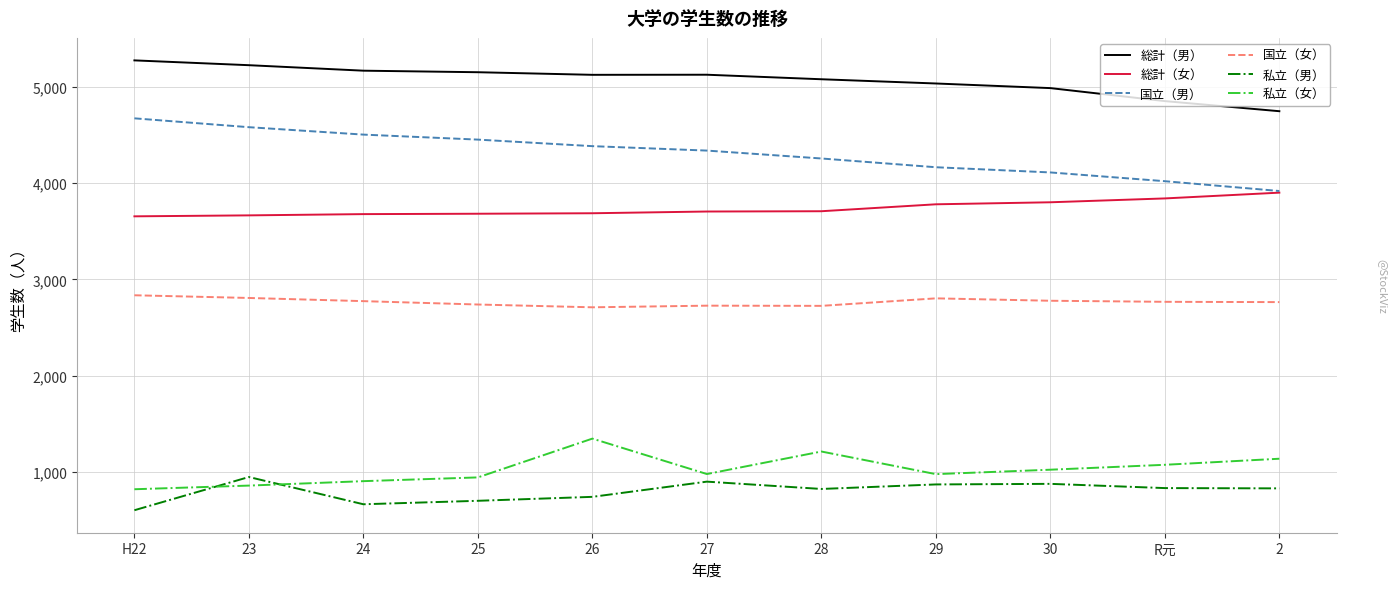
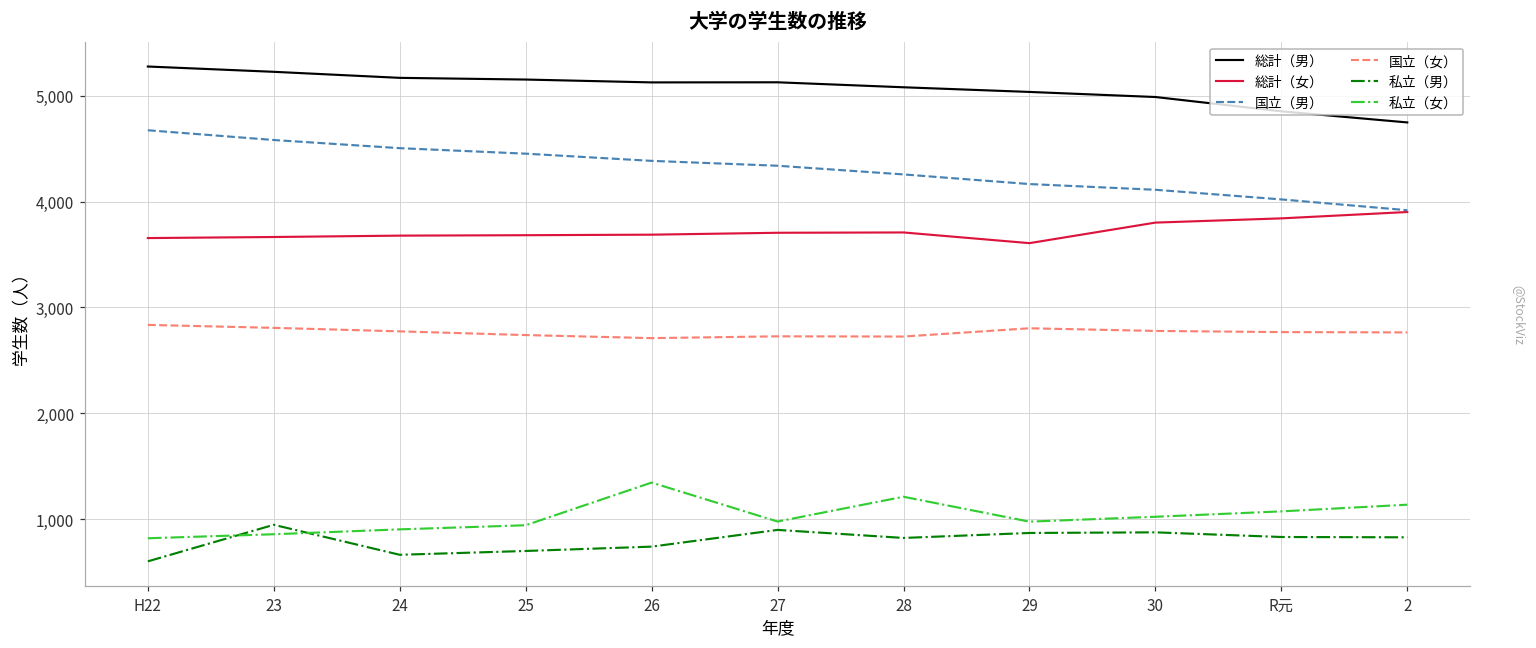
総計（女）, 29: 3,800 -> 3,600
